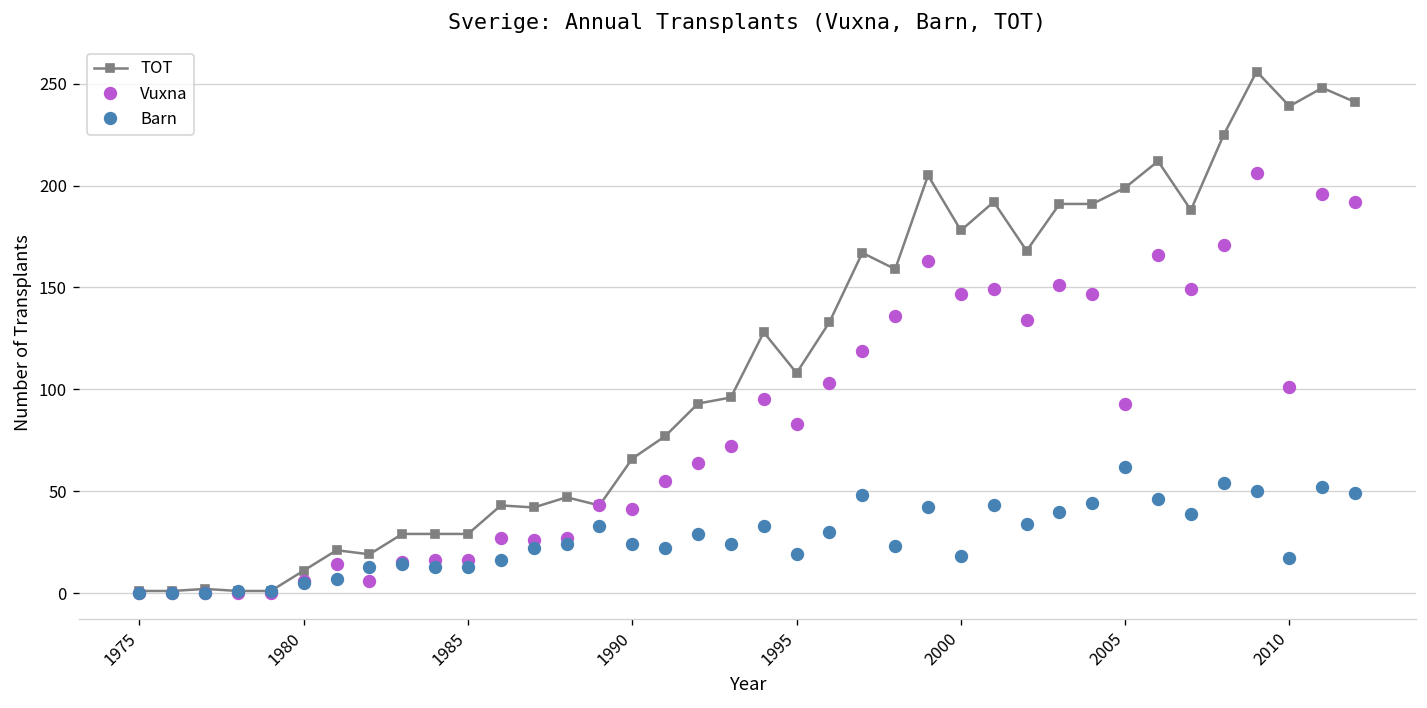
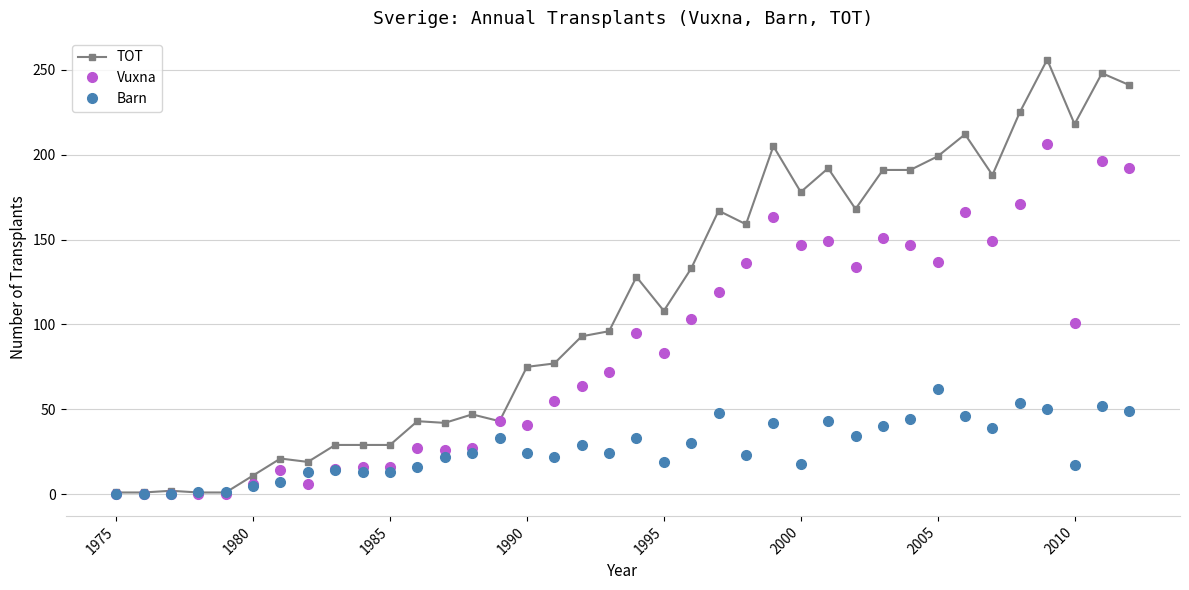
TOT, 1990: 66 -> 75
Vuxna, 2005: 93 -> 137
TOT, 2010: 239 -> 218
